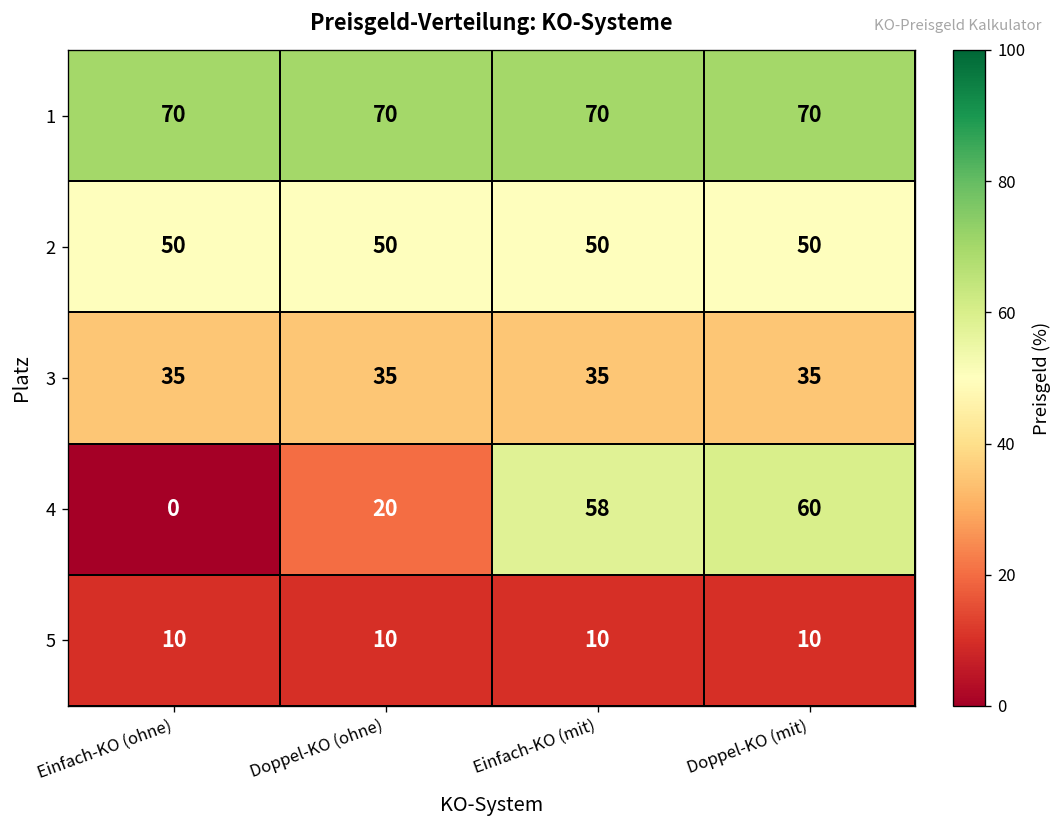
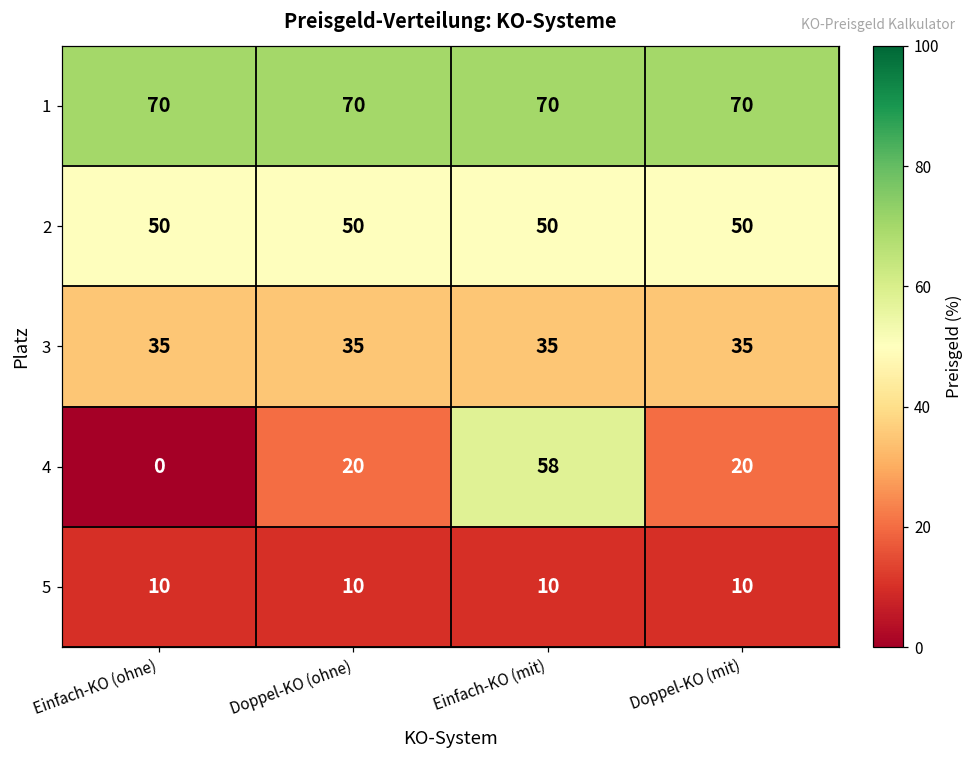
4, Doppel-KO (mit): 60 -> 20
